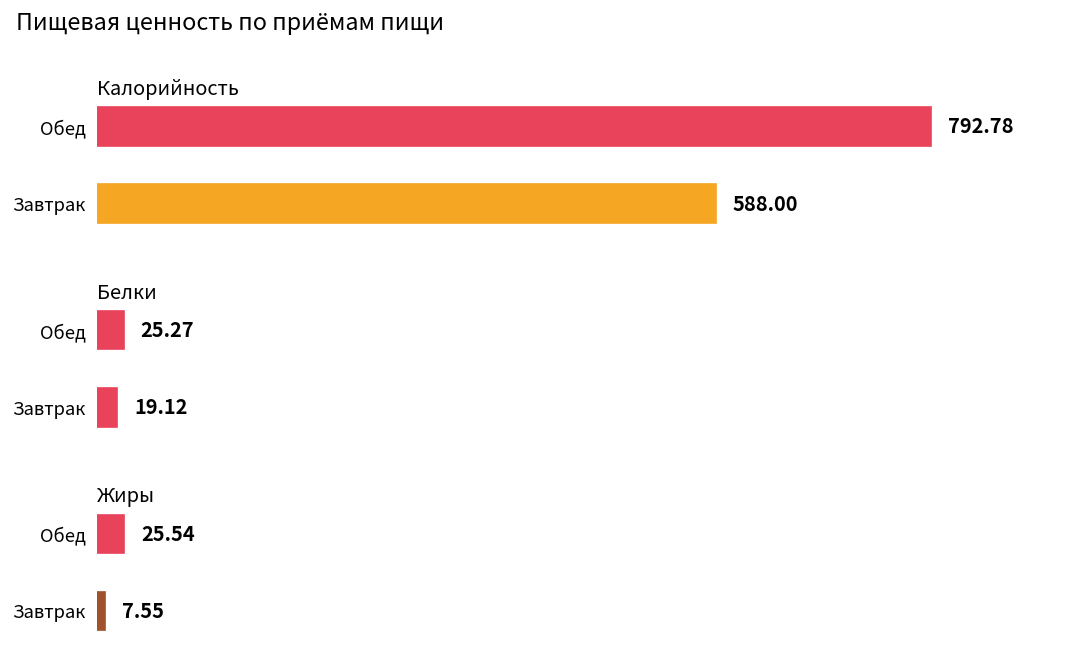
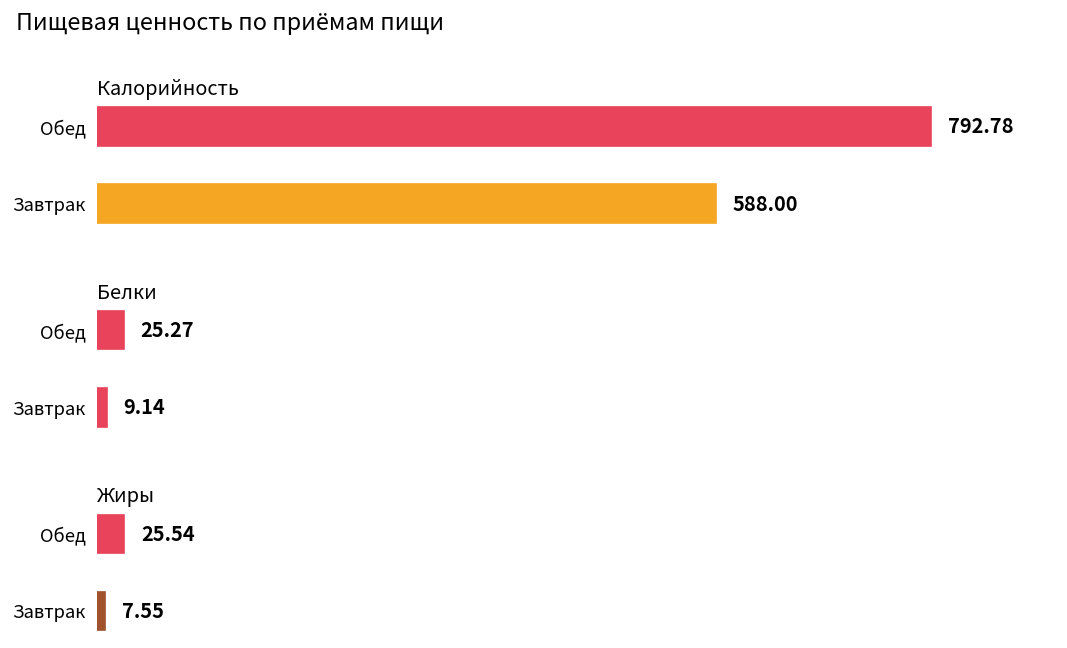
Белки, Завтрак: 19.12 -> 9.14
